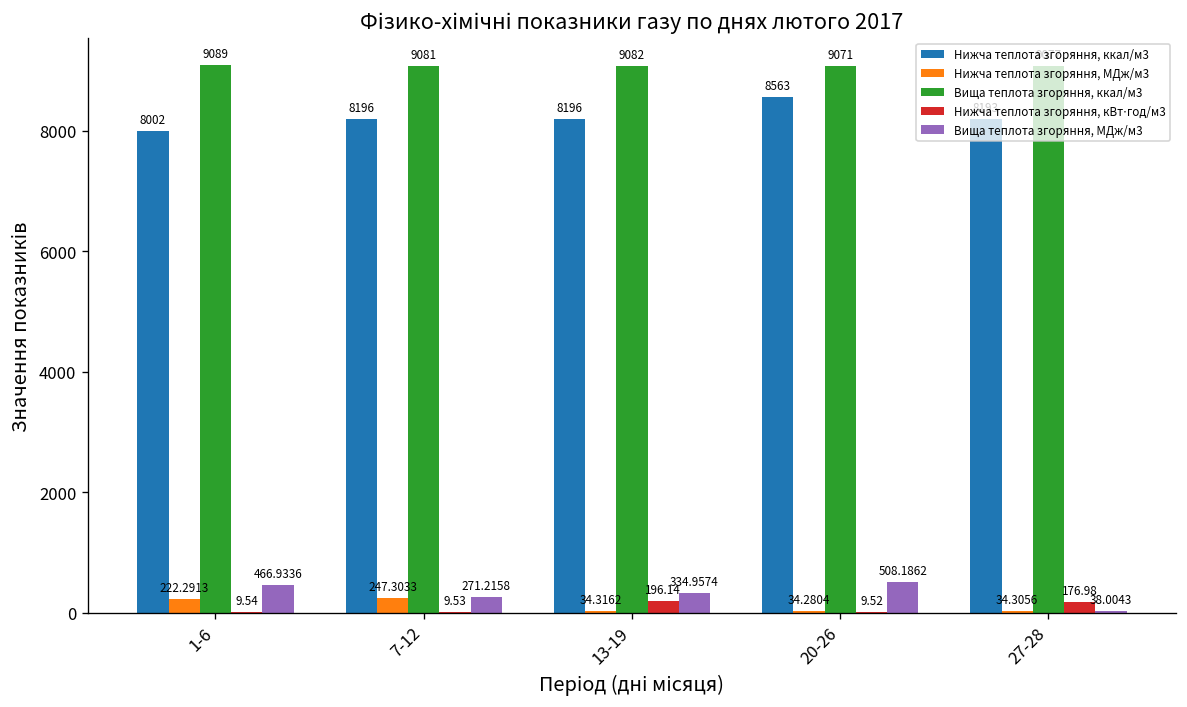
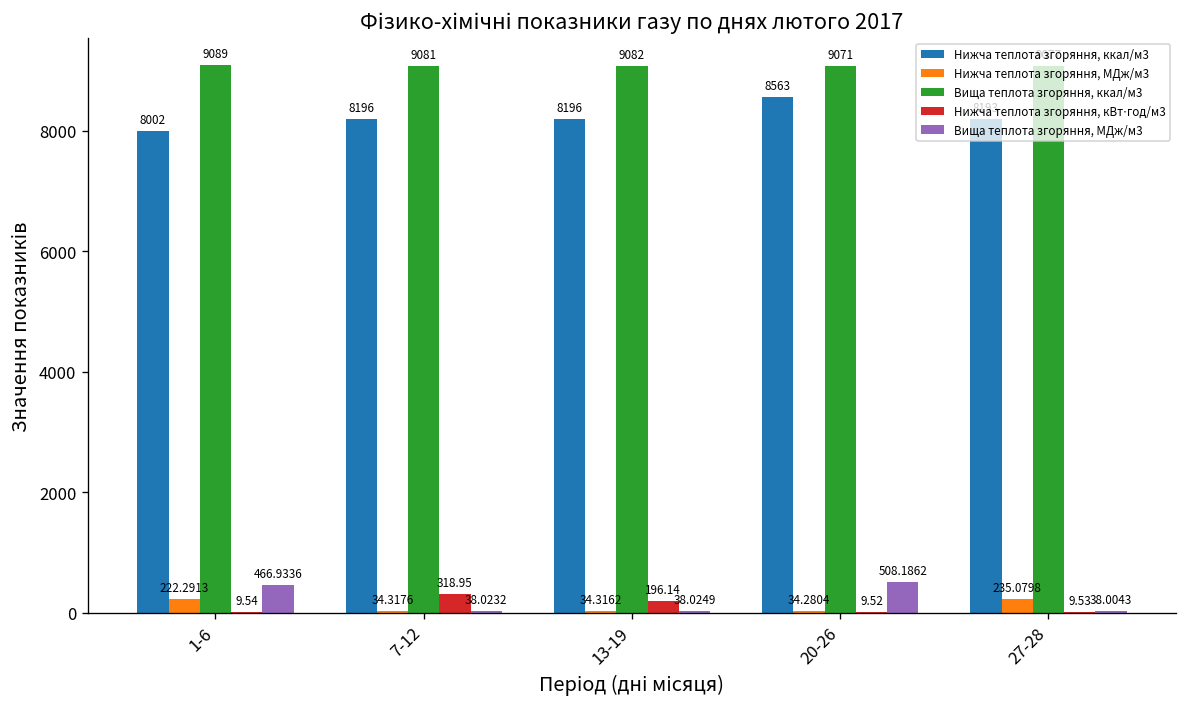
Нижча теплота згоряння, МДж/м3, 7-12: 247.3033 -> 34.3176
Нижча теплота згоряння, кВт⋅год/м3, 7-12: 9.53 -> 318.95
Вища теплота згоряння, МДж/м3, 7-12: 271.2158 -> 38.0232
Вища теплота згоряння, МДж/м3, 13-19: 334.9574 -> 38.0249
Нижча теплота згоряння, МДж/м3, 27-28: 34.3056 -> 235.0798
Нижча теплота згоряння, кВт⋅год/м3, 27-28: 176.98 -> 9.53
